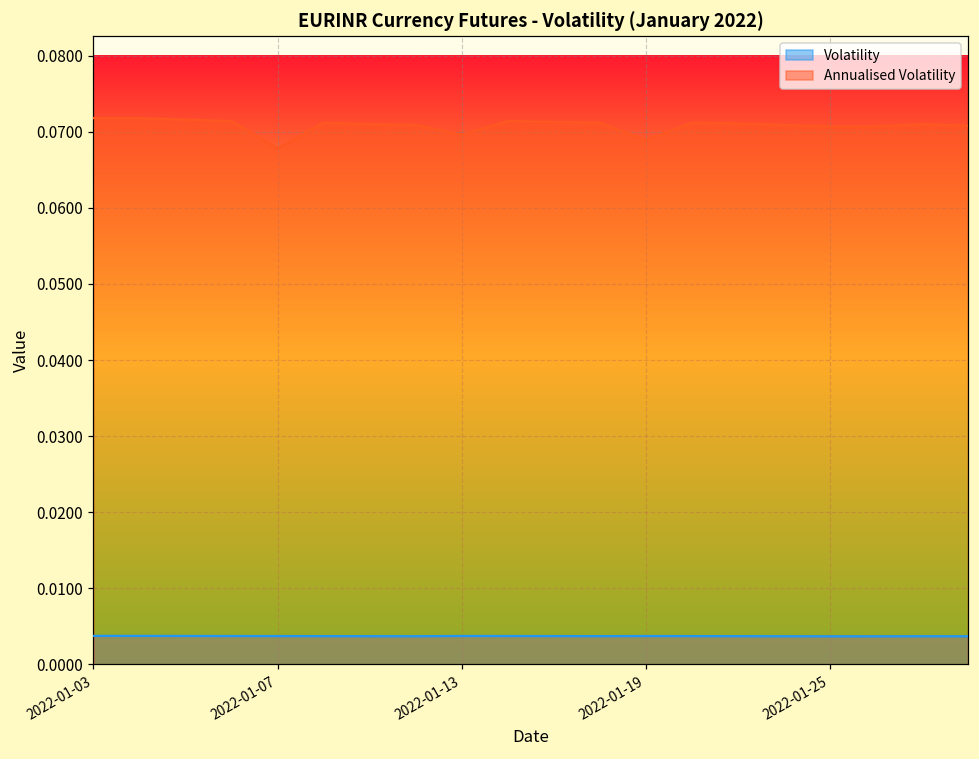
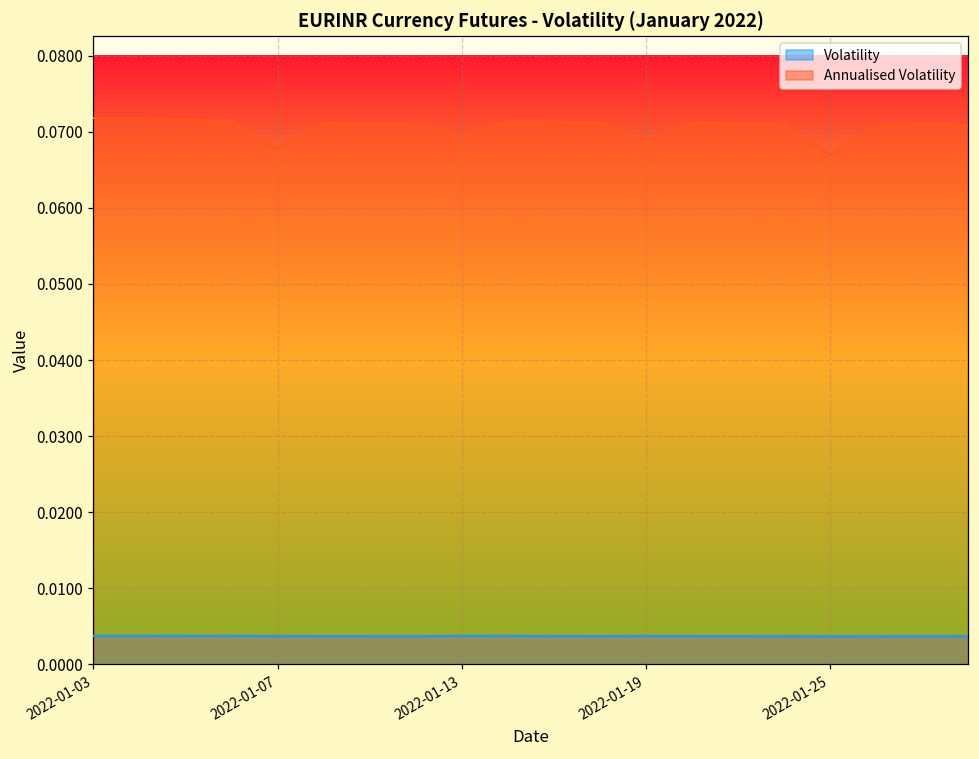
Annualised Volatility, 2022-01-25: 0.071 -> 0.067
